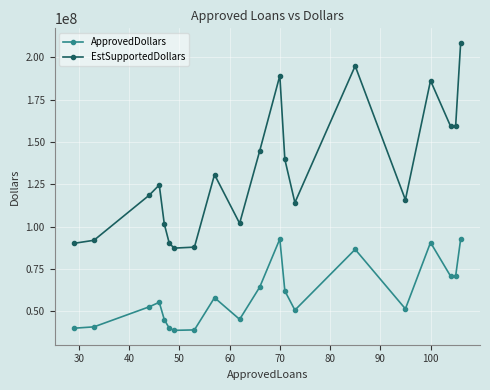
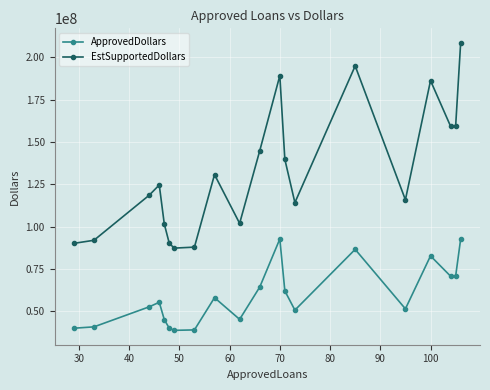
ApprovedDollars, 100: 91000000 -> 83000000
